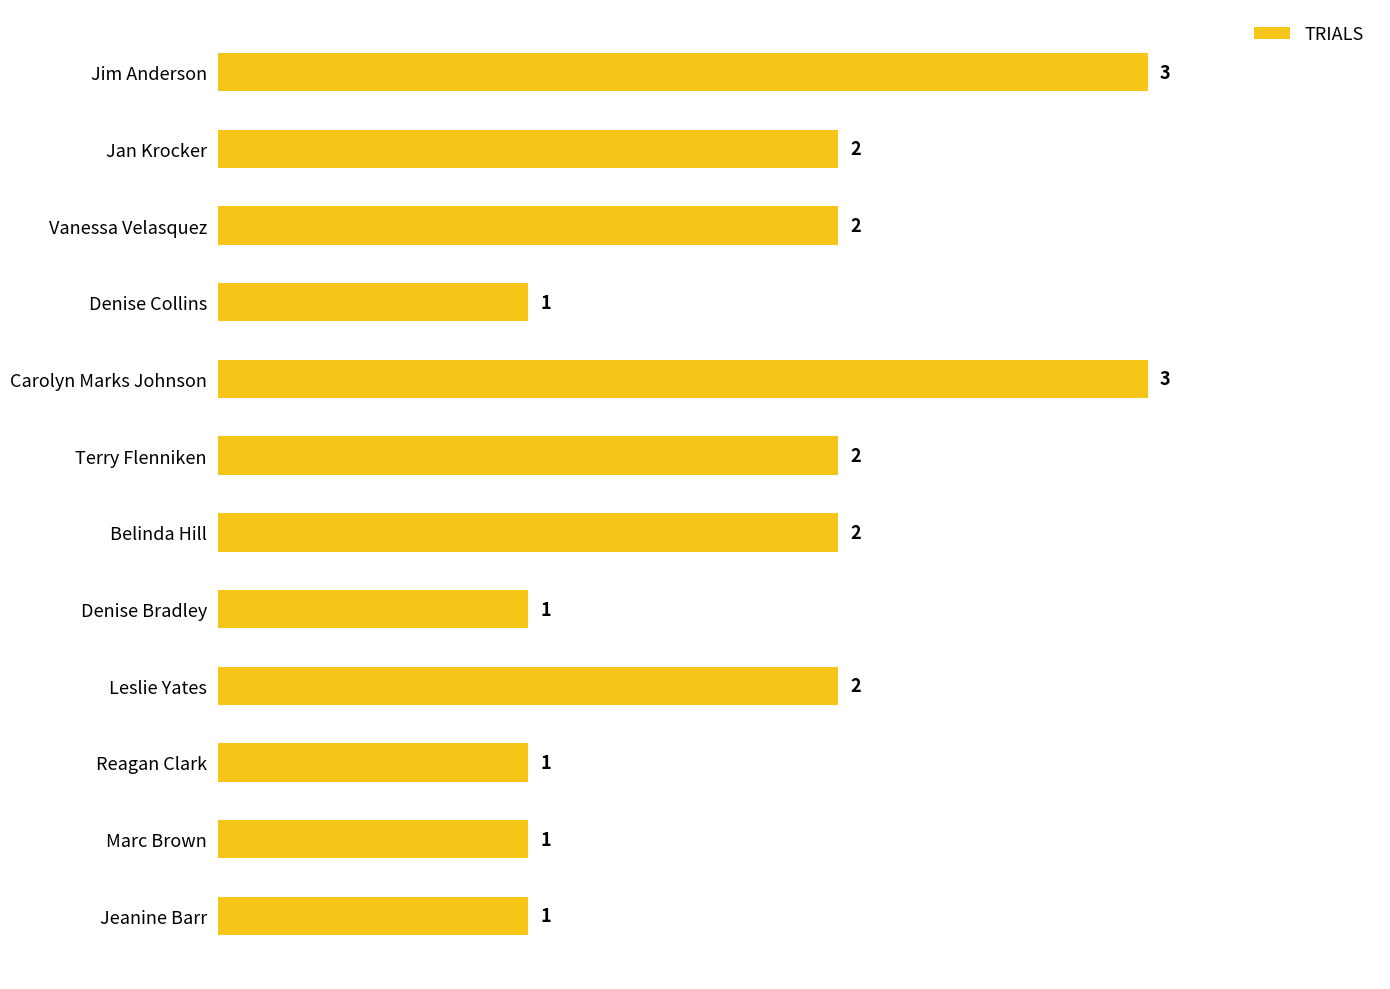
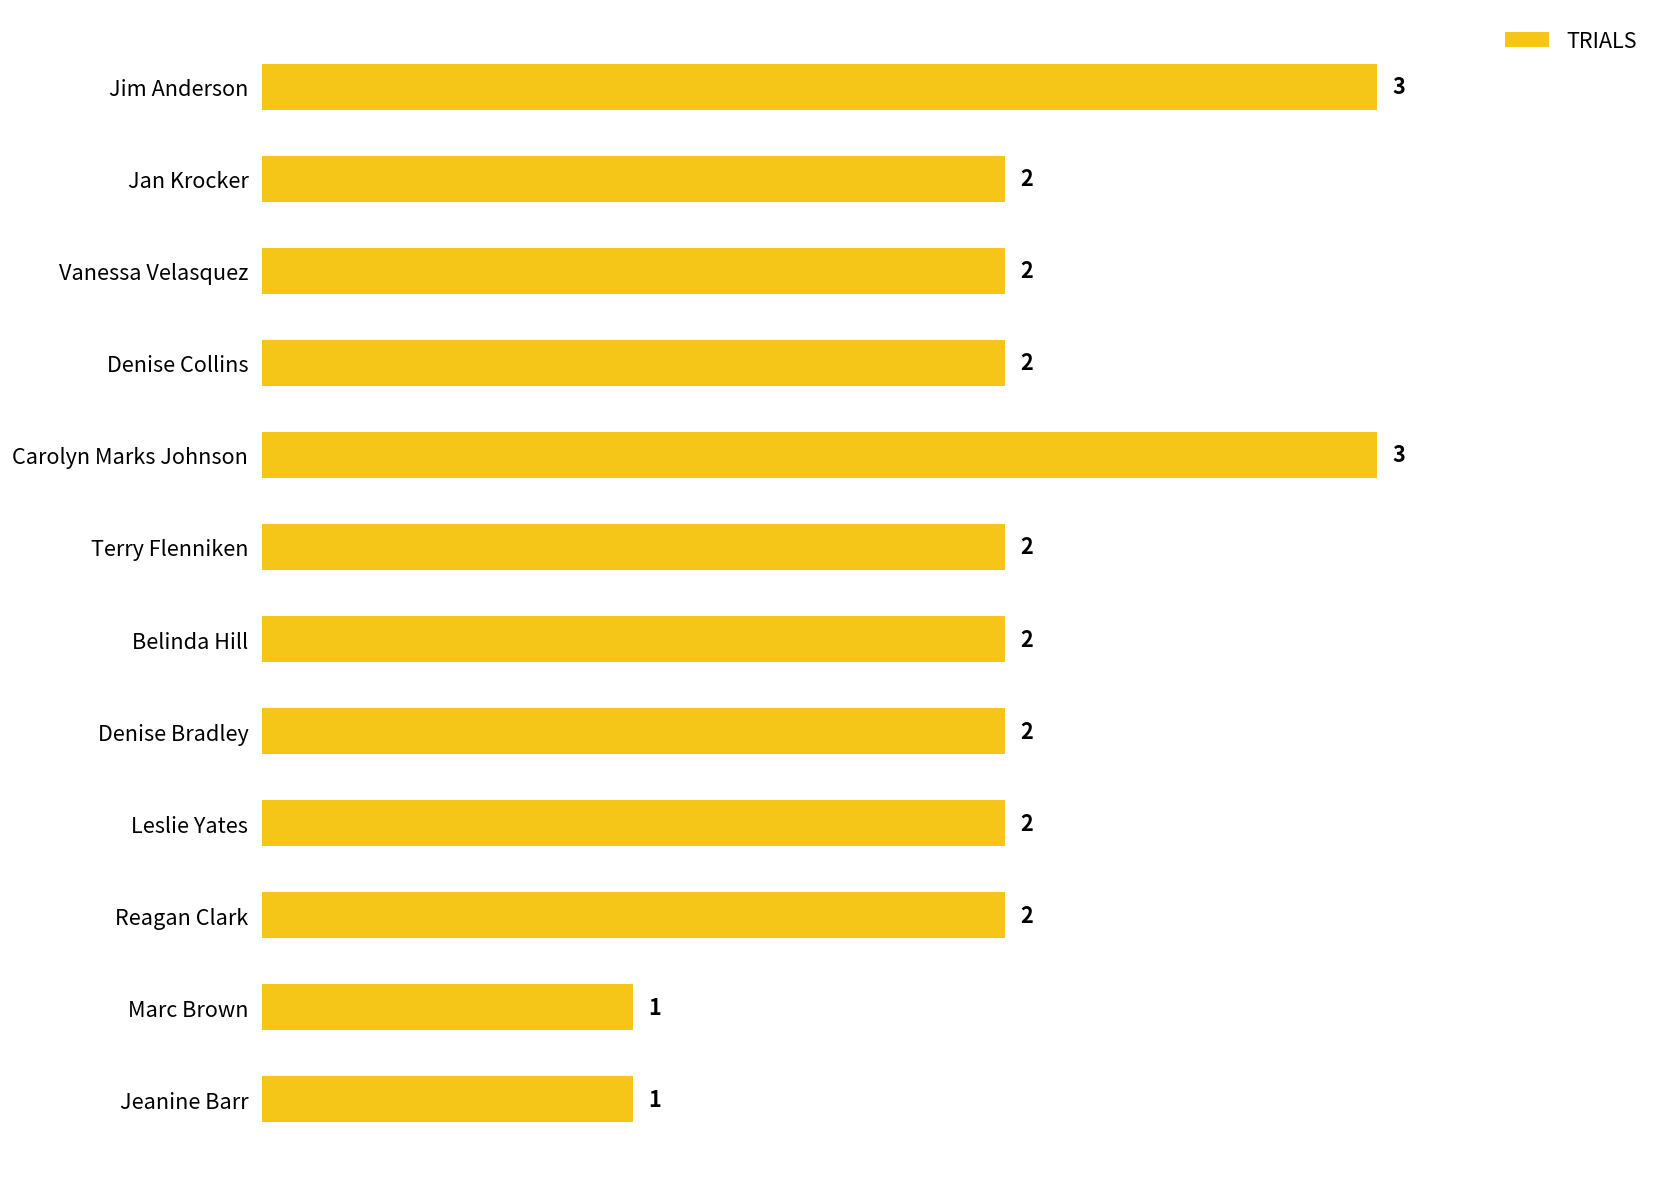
Denise Collins: 1 -> 2
Denise Bradley: 1 -> 2
Reagan Clark: 1 -> 2
